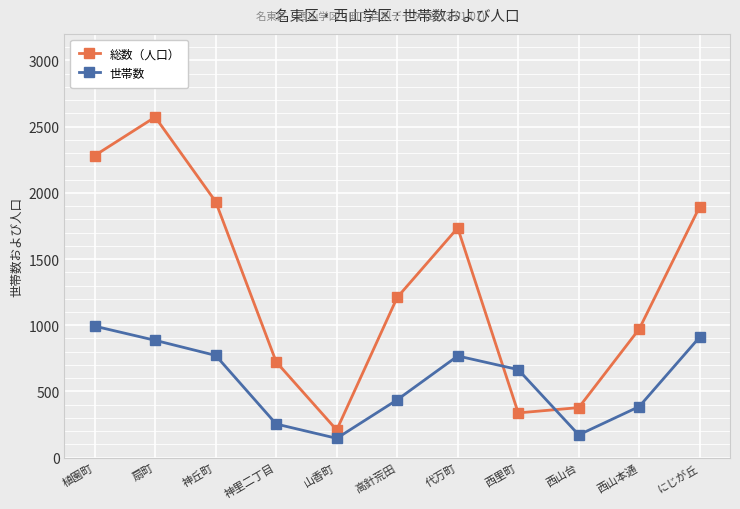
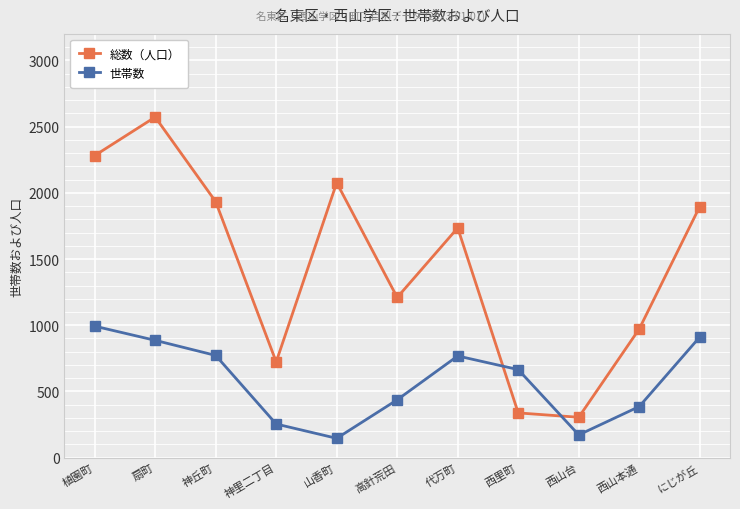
総数（人口）, 山香町: 210 -> 2080
総数（人口）, 西山台: 380 -> 310
